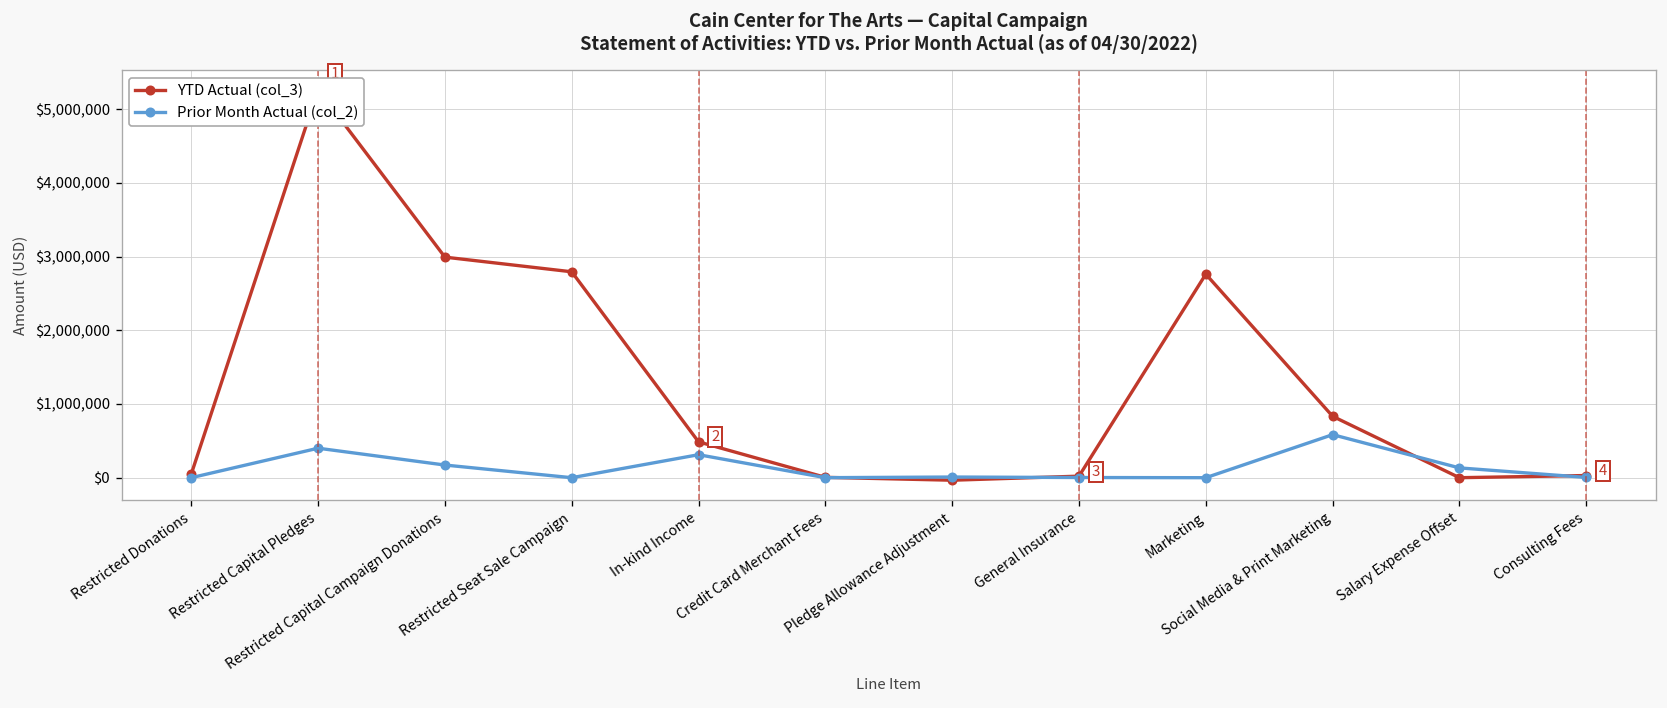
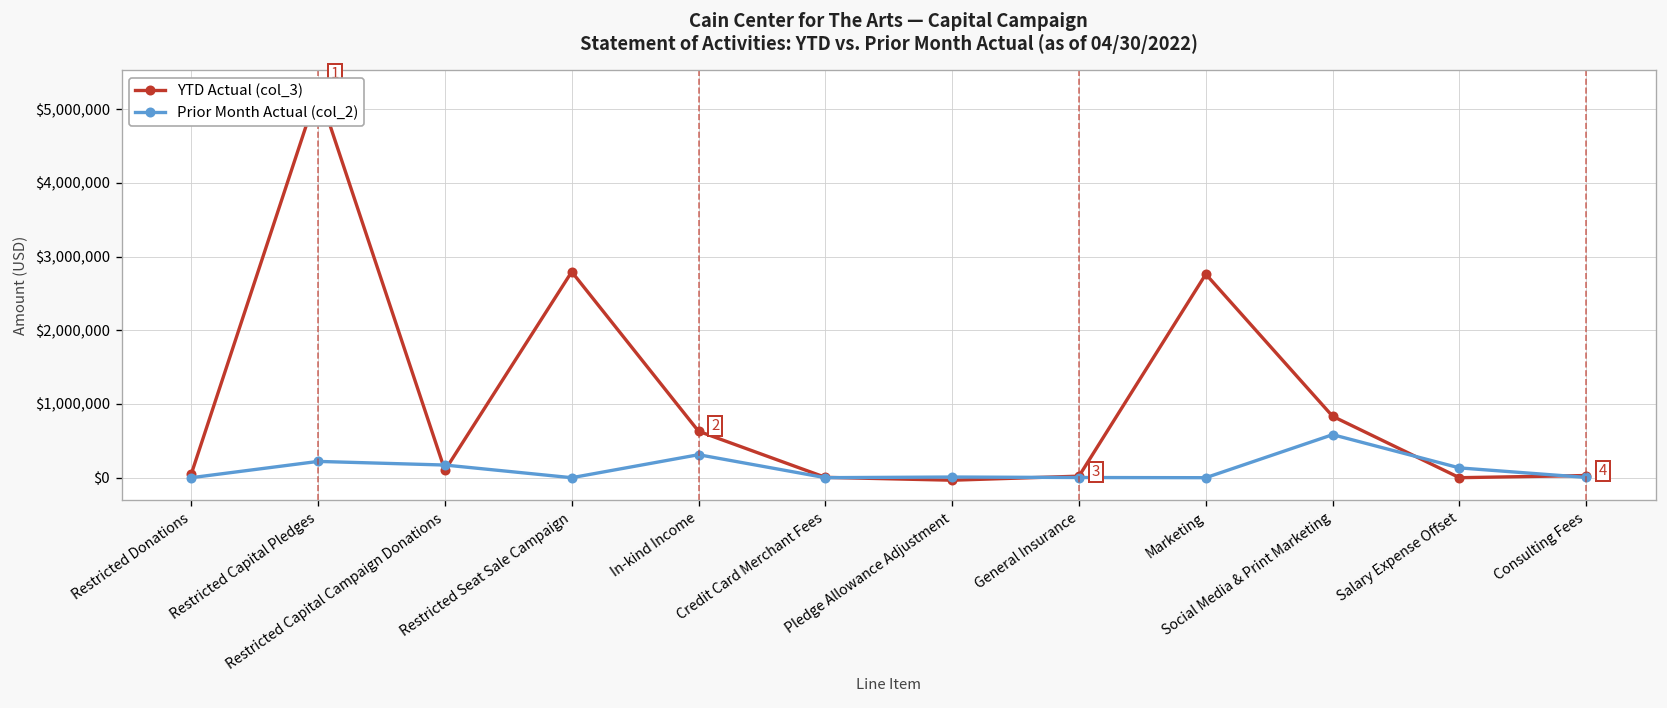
Prior Month Actual (col_2), Restricted Capital Pledges: $400,000 -> $200,000
YTD Actual (col_3), Restricted Capital Campaign Donations: $3,000,000 -> $100,000
YTD Actual (col_3), In-kind Income: $500,000 -> $600,000
